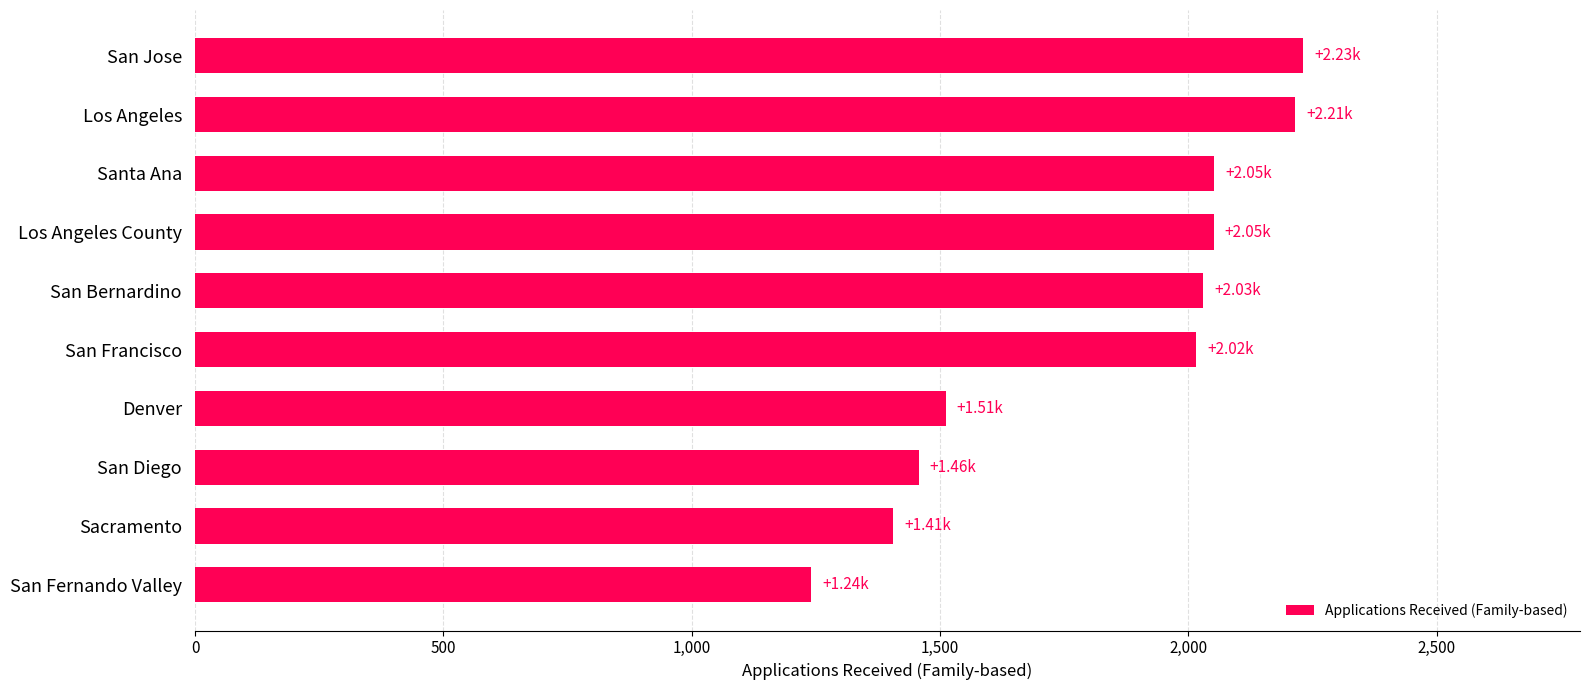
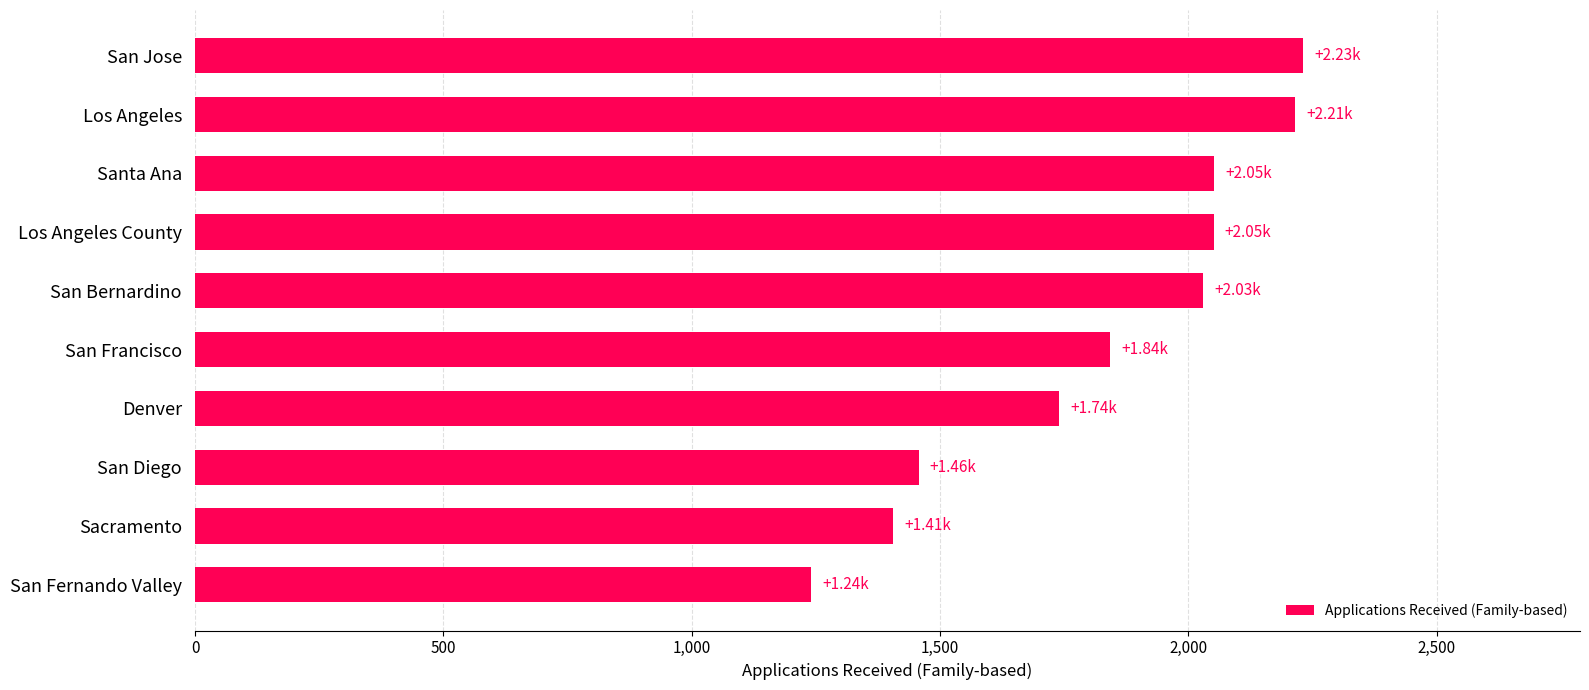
San Francisco: +2.02k -> +1.84k
Denver: +1.51k -> +1.74k
